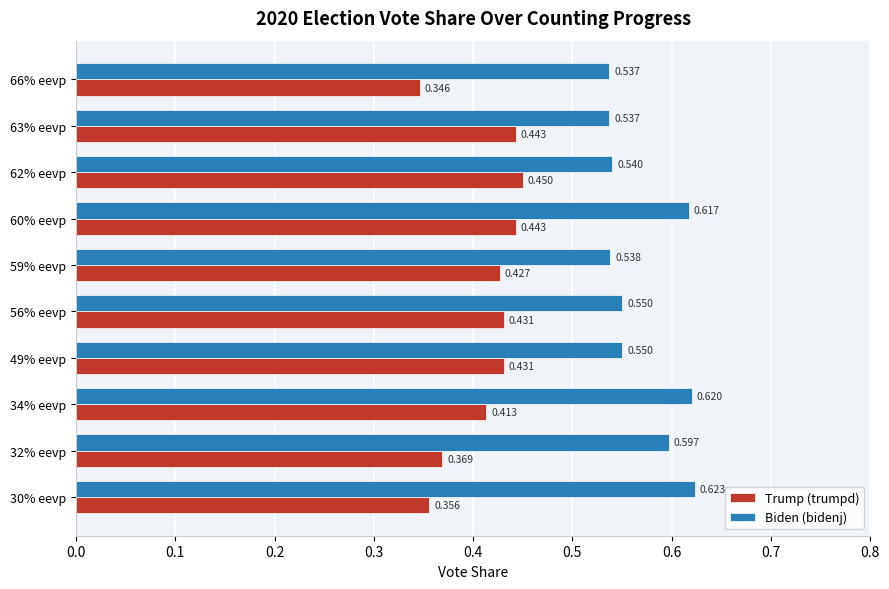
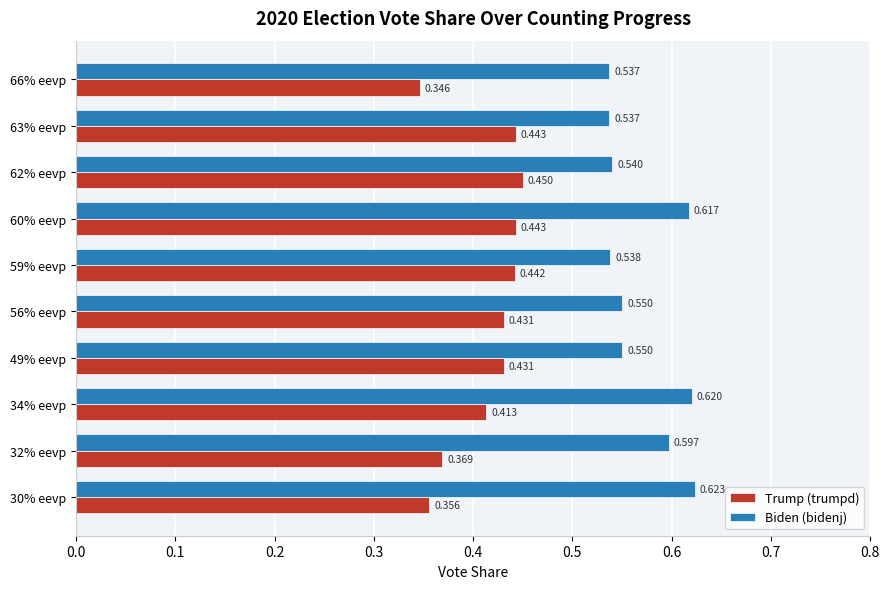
Trump (trumpd), 59% eevp: 0.427 -> 0.442
